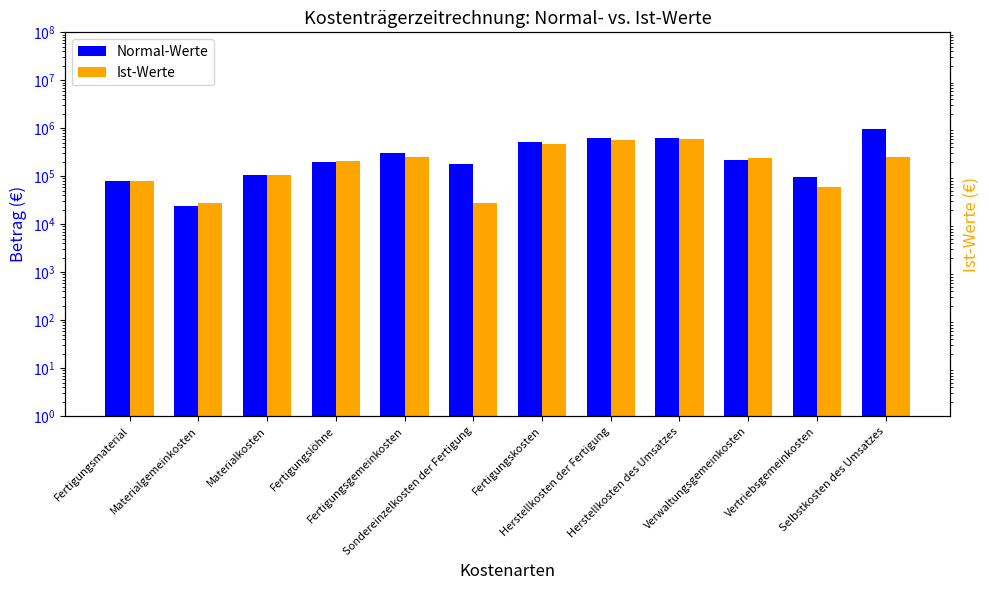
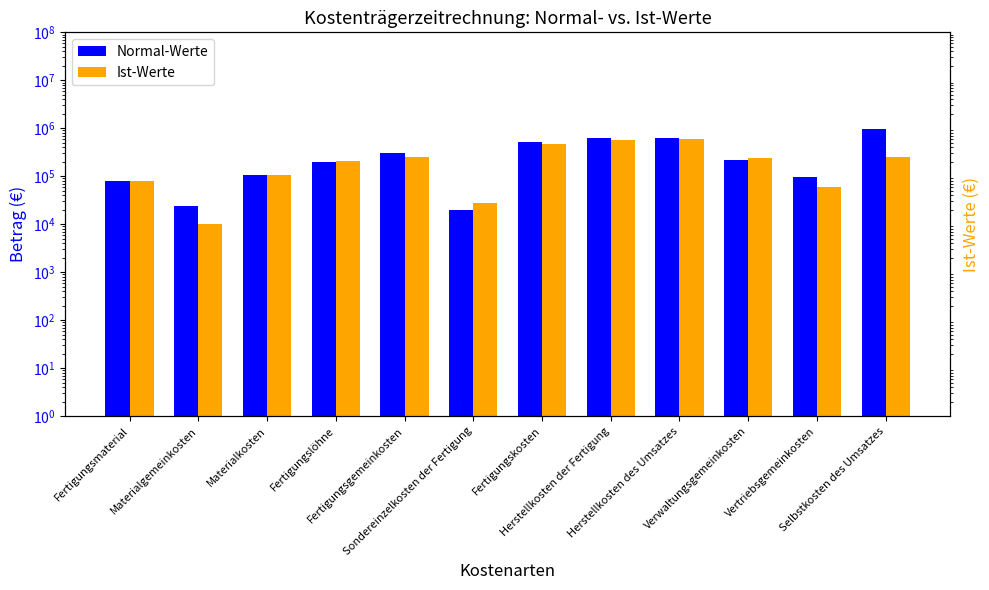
Ist-Werte, Materialgemeinkosten: 30000 -> 10000
Normal-Werte, Sondereinzelkosten der Fertigung: 180000 -> 20000
